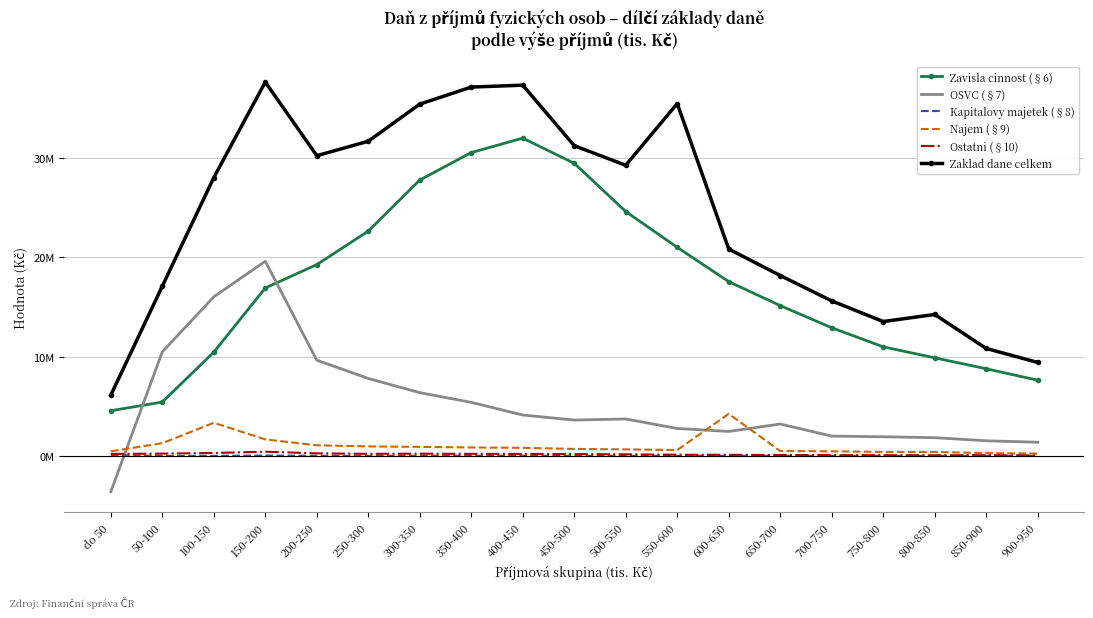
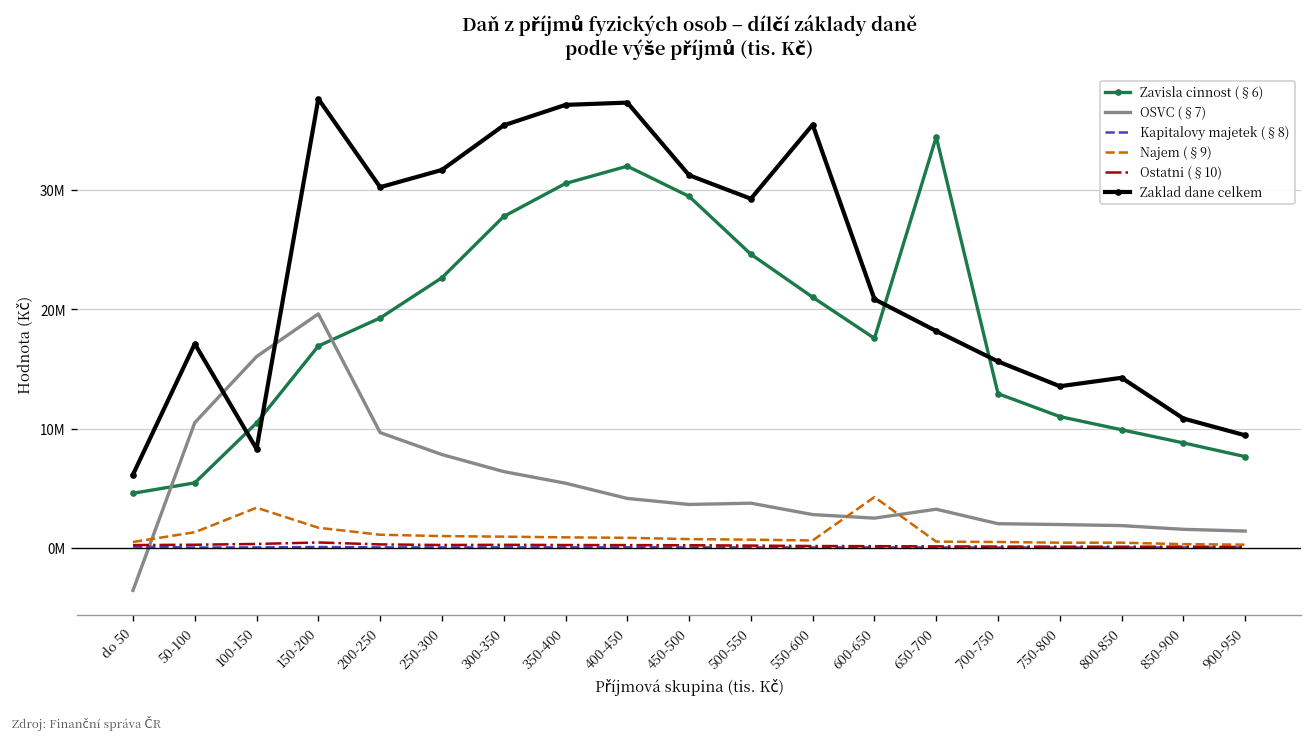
Zaklad dane celkem, 100-150: 28000000 -> 8000000
Zavisla cinnost (§6), 650-700: 15000000 -> 34000000
